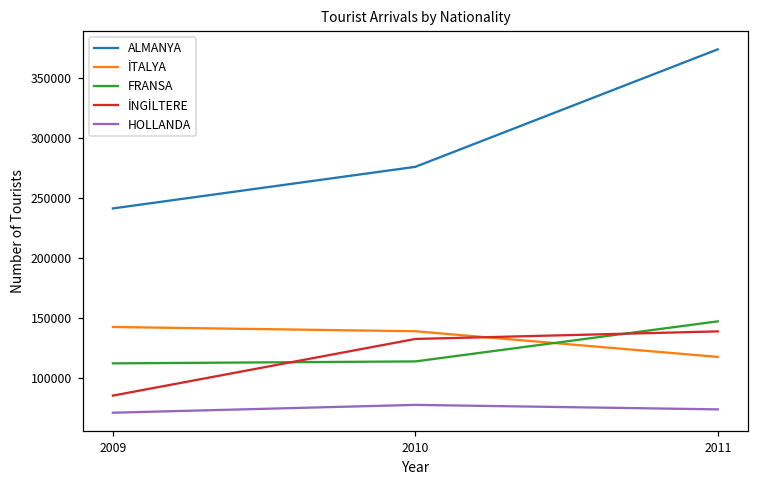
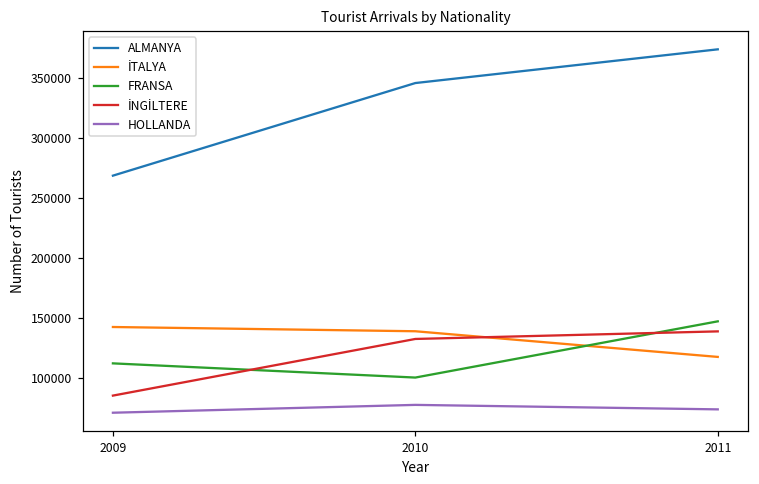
ALMANYA, 2009: 241000 -> 269000
ALMANYA, 2010: 276000 -> 346000
FRANSA, 2010: 114000 -> 100000
